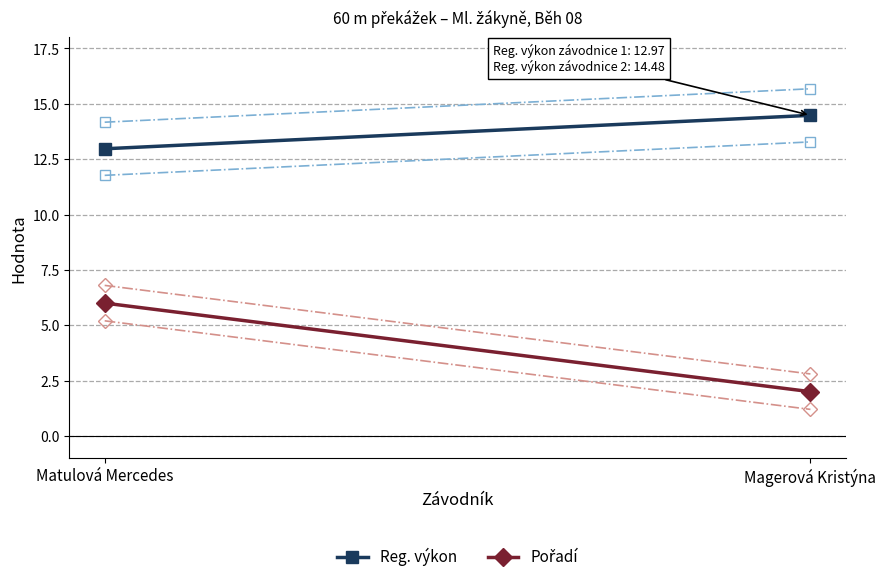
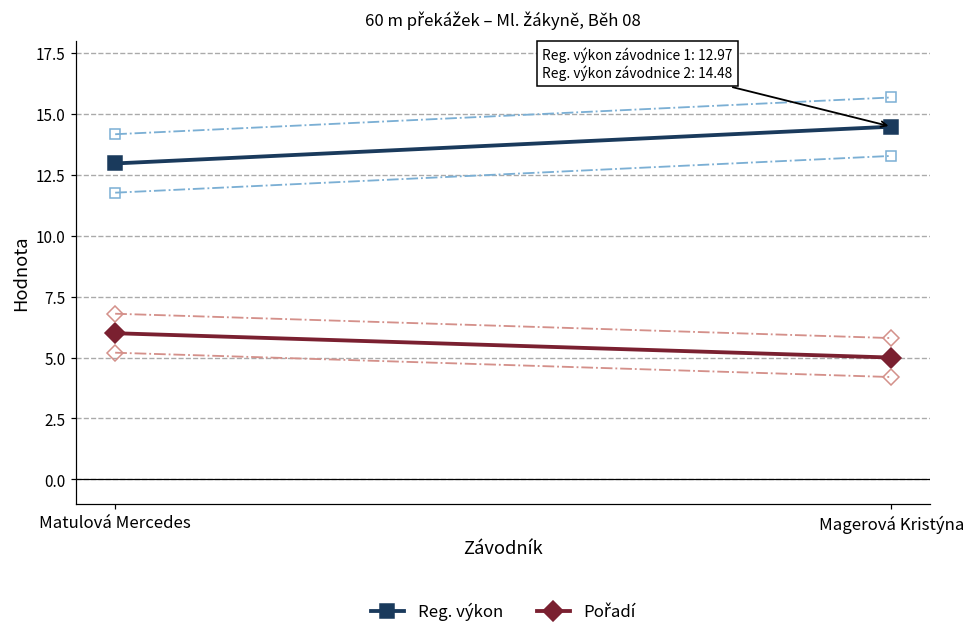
Pořadí, Magerová Kristýna: 2 -> 5
